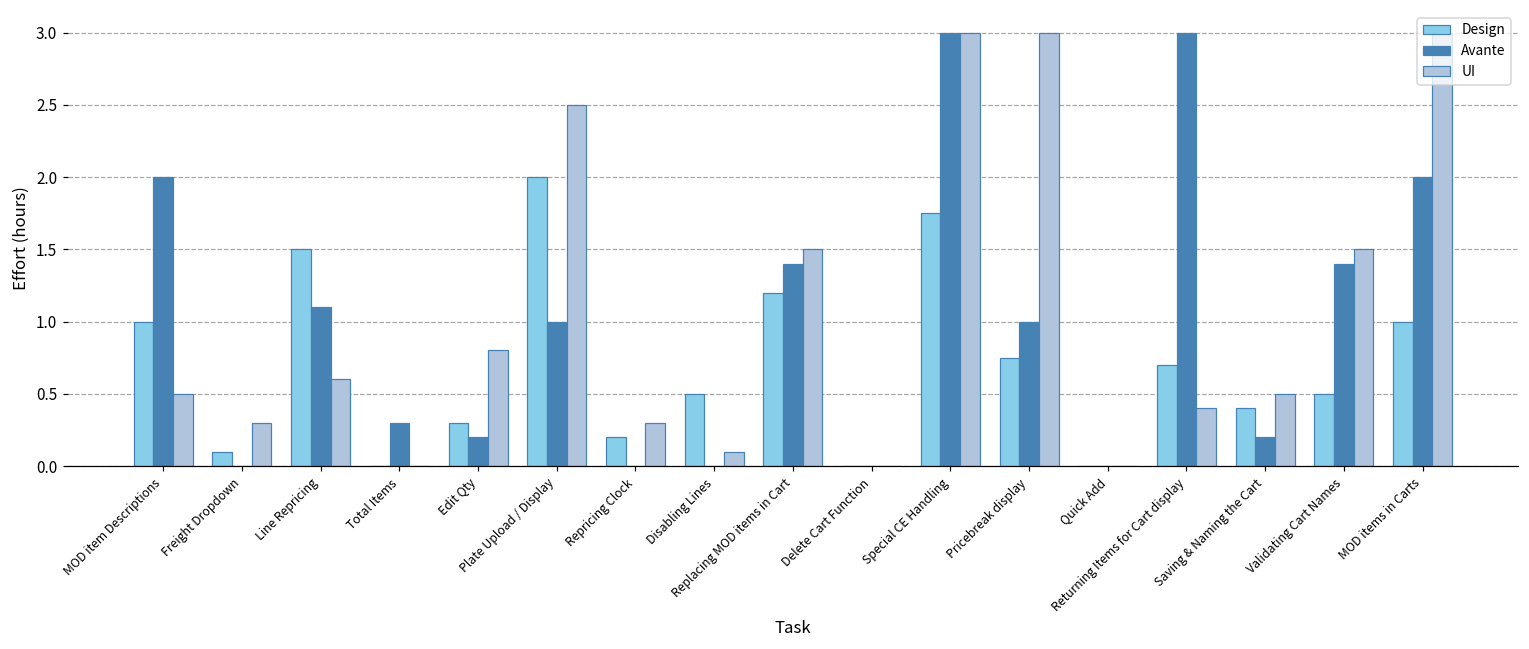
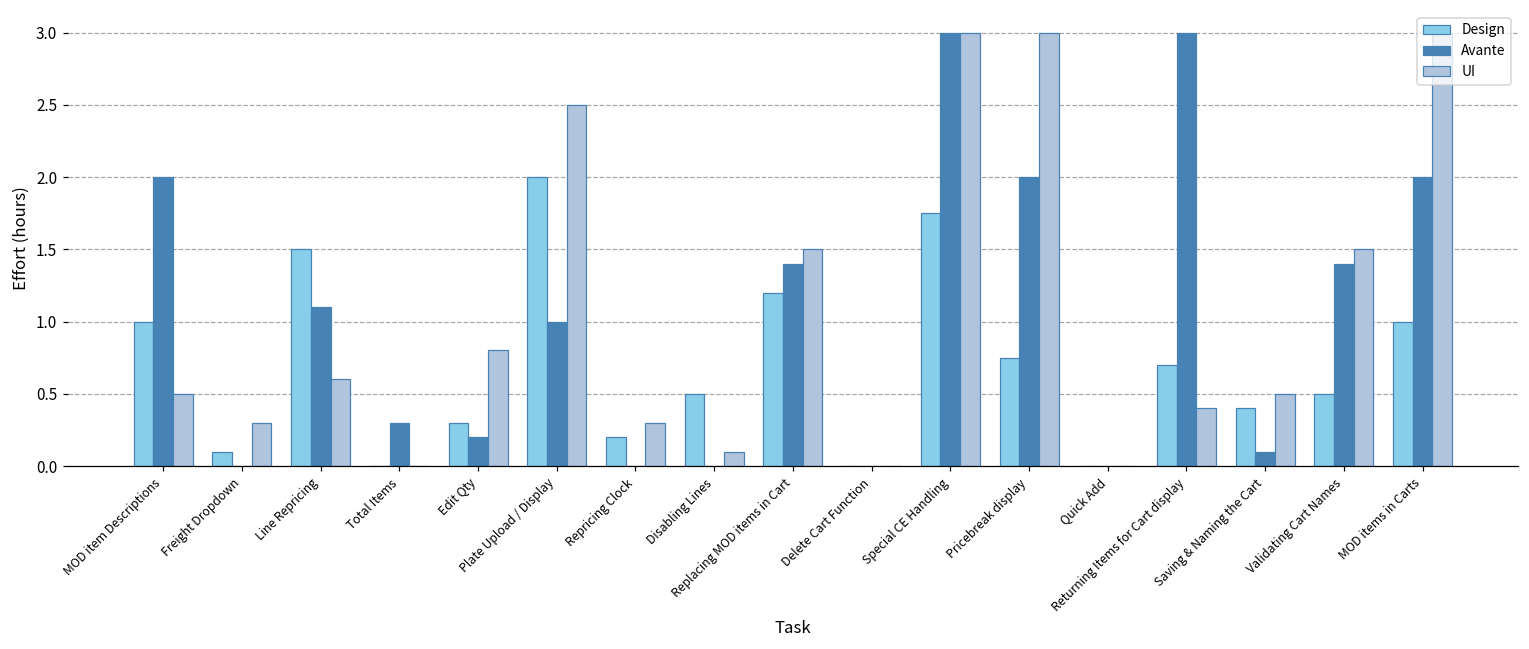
Avante, Pricebreak display: 1 -> 2
Avante, Saving & Naming the Cart: 0.2 -> 0.1
